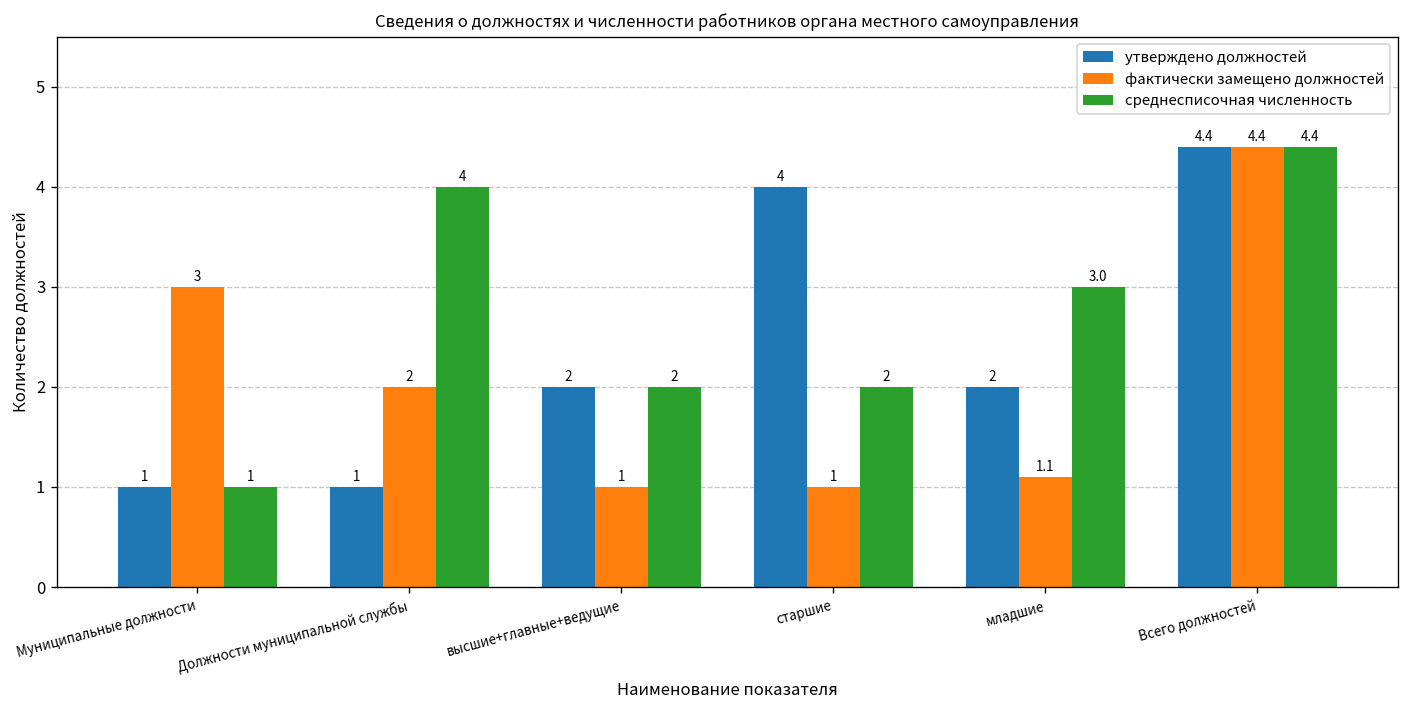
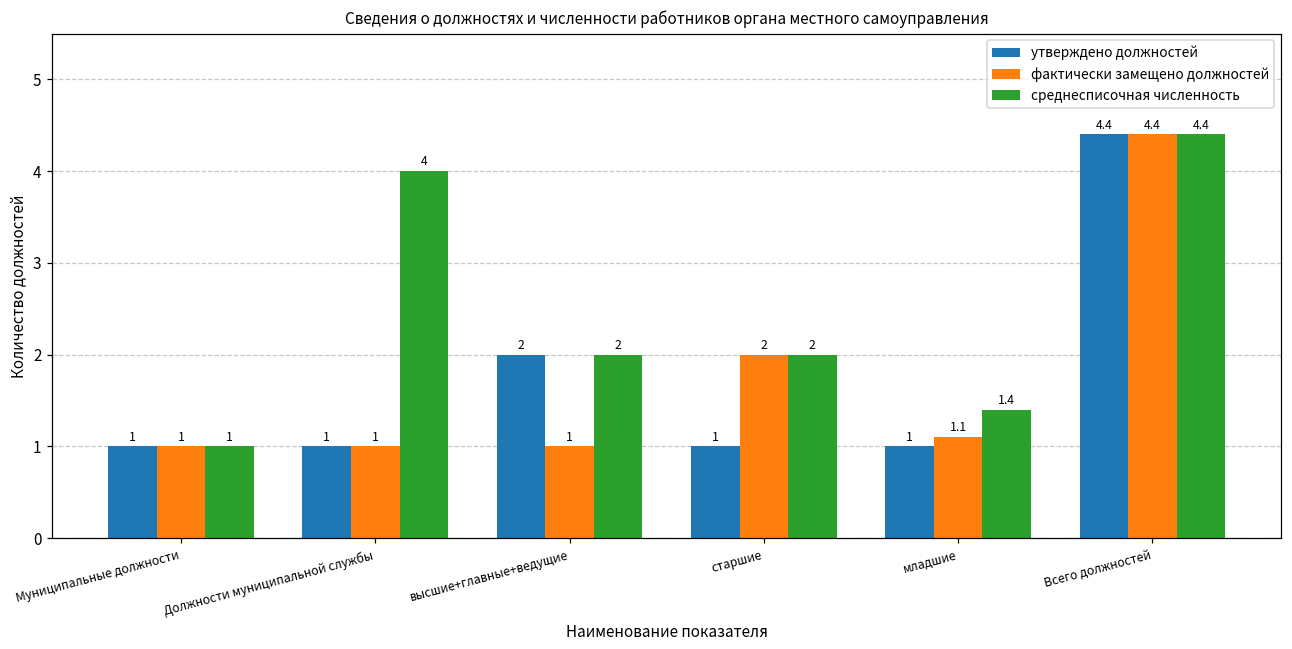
фактически замещено должностей, Муниципальные должности: 3 -> 1
фактически замещено должностей, Должности муниципальной службы: 2 -> 1
утверждено должностей, старшие: 4 -> 1
фактически замещено должностей, старшие: 1 -> 2
утверждено должностей, младшие: 2 -> 1
среднесписочная численность, младшие: 3.0 -> 1.4
